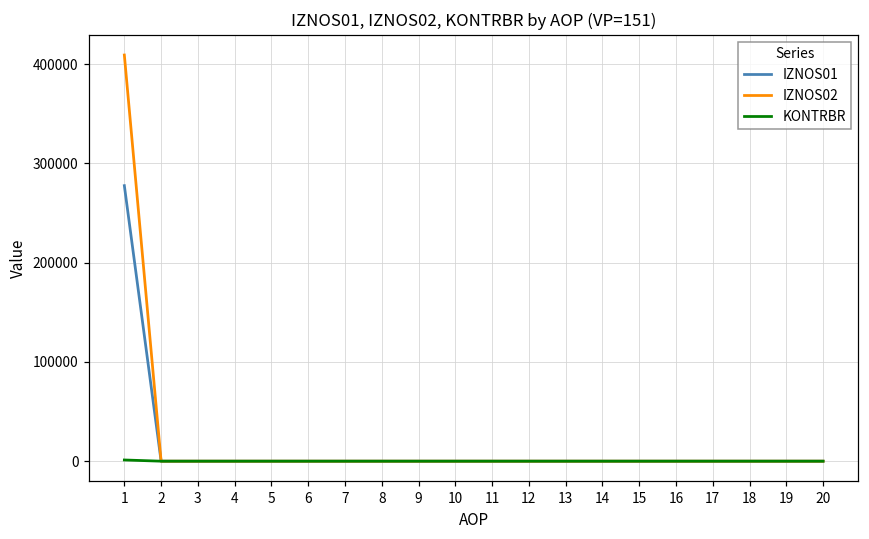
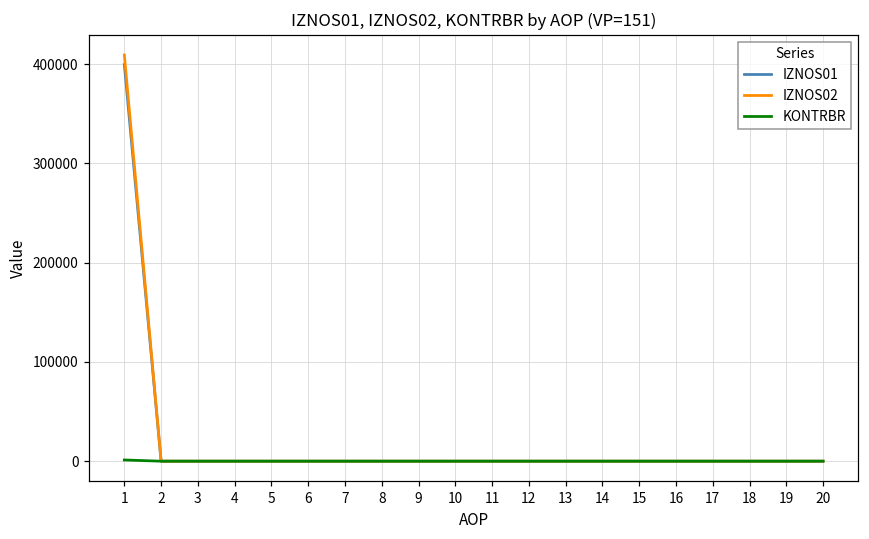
IZNOS01, 1: 280000 -> 400000
